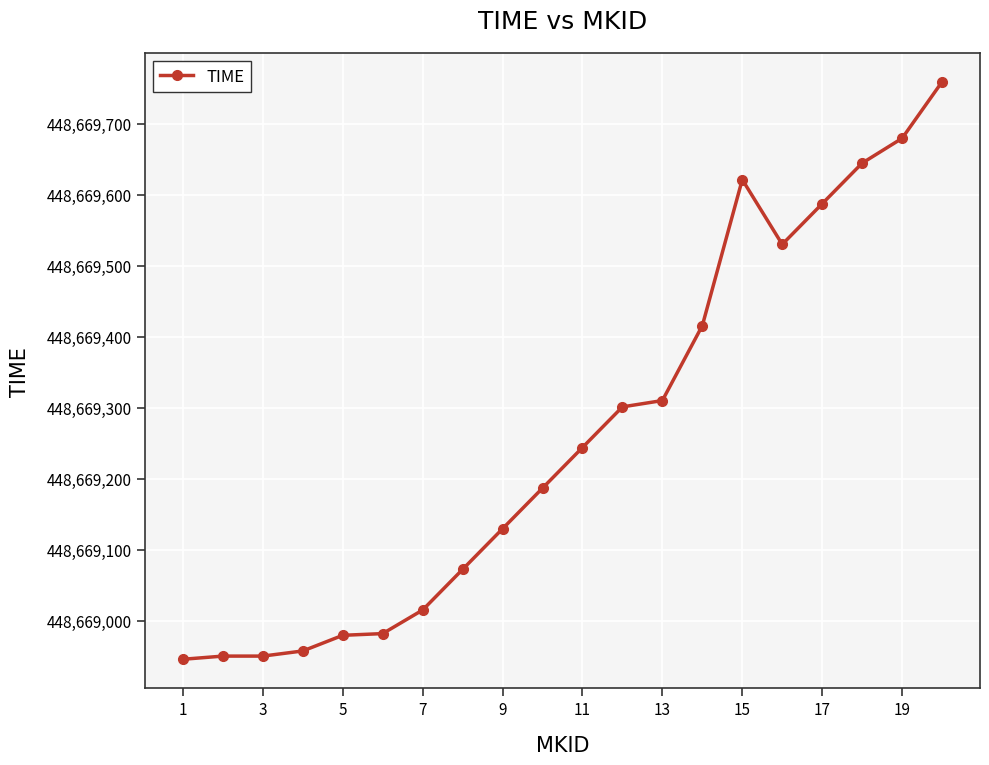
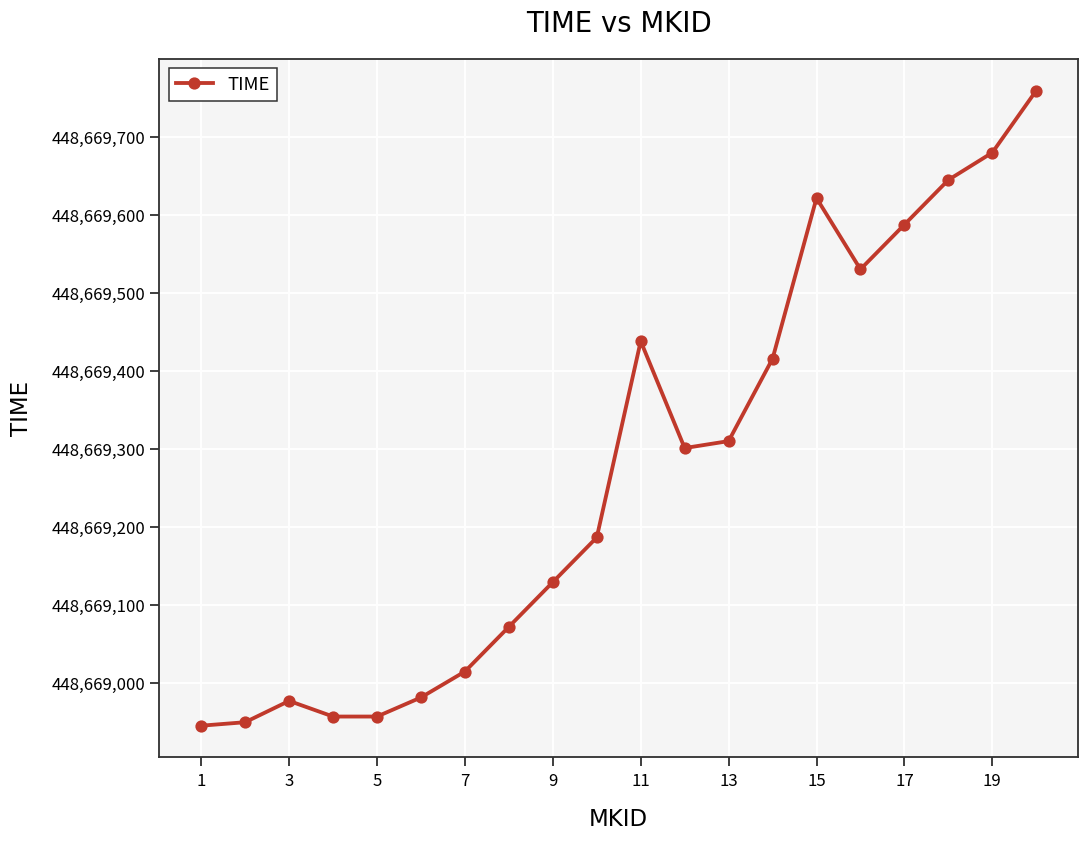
3: 448,668,950 -> 448,668,980
5: 448,668,980 -> 448,668,960
11: 448,669,240 -> 448,669,440
